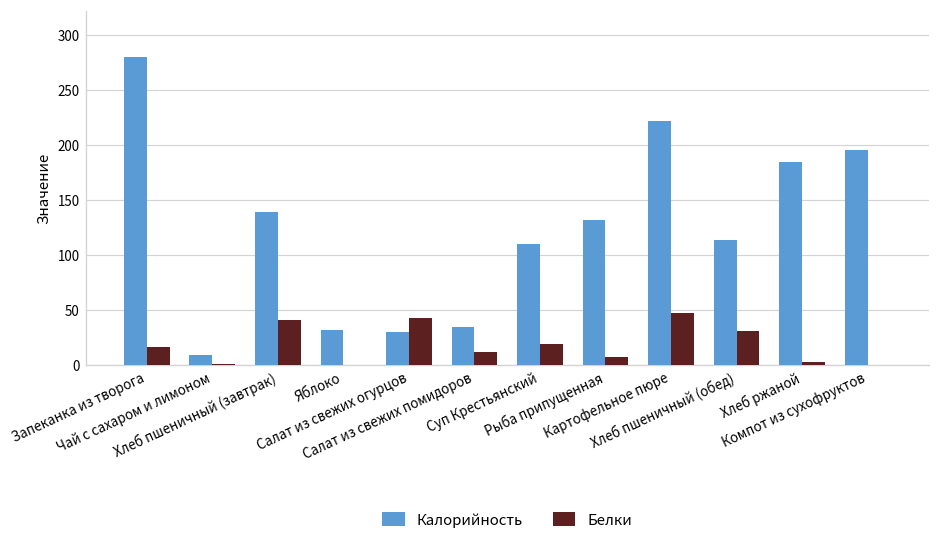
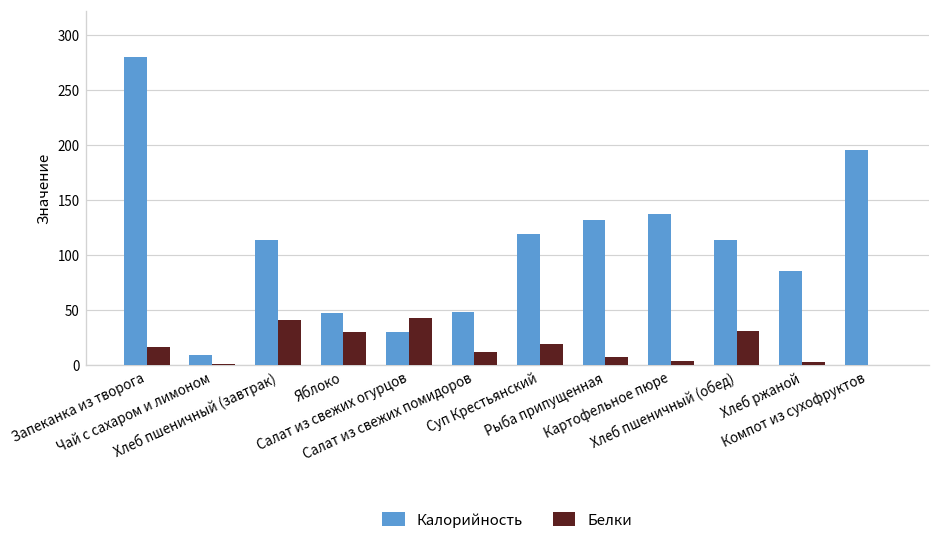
Калорийность, Хлеб пшеничный (завтрак): 140 -> 110
Калорийность, Яблоко: 30 -> 50
Белки, Яблоко: 0 -> 30
Калорийность, Салат из свежих помидоров: 30 -> 50
Калорийность, Суп Крестьянский: 110 -> 120
Калорийность, Картофельное пюре: 220 -> 140
Белки, Картофельное пюре: 50 -> 0
Калорийность, Хлеб ржаной: 180 -> 90
